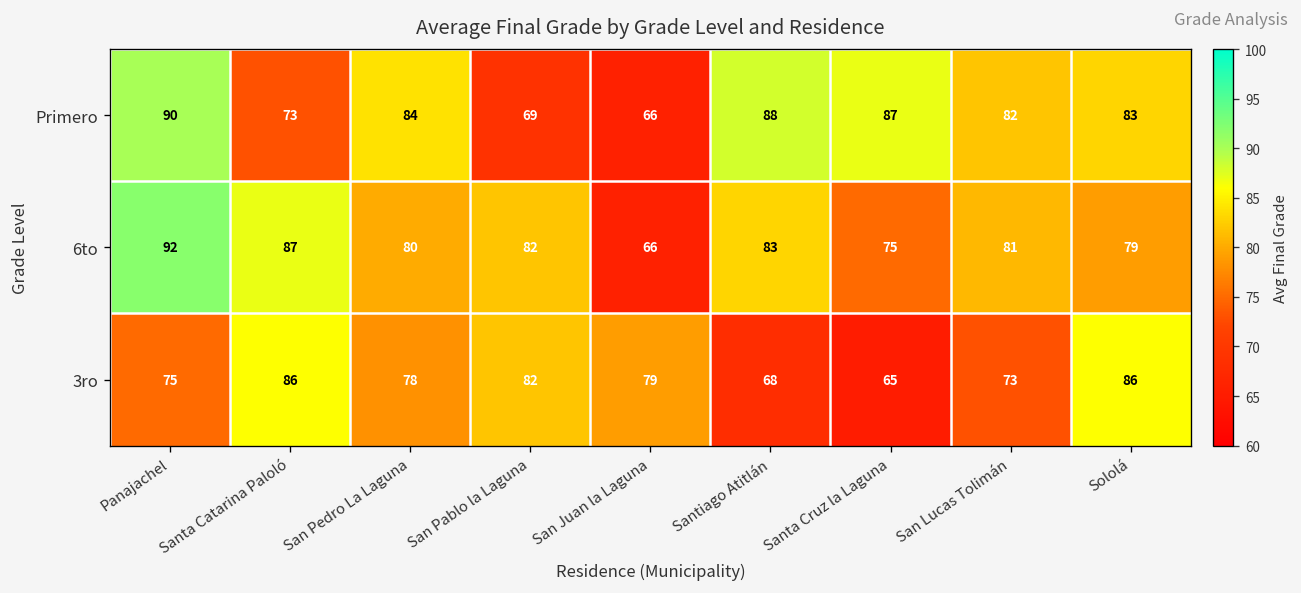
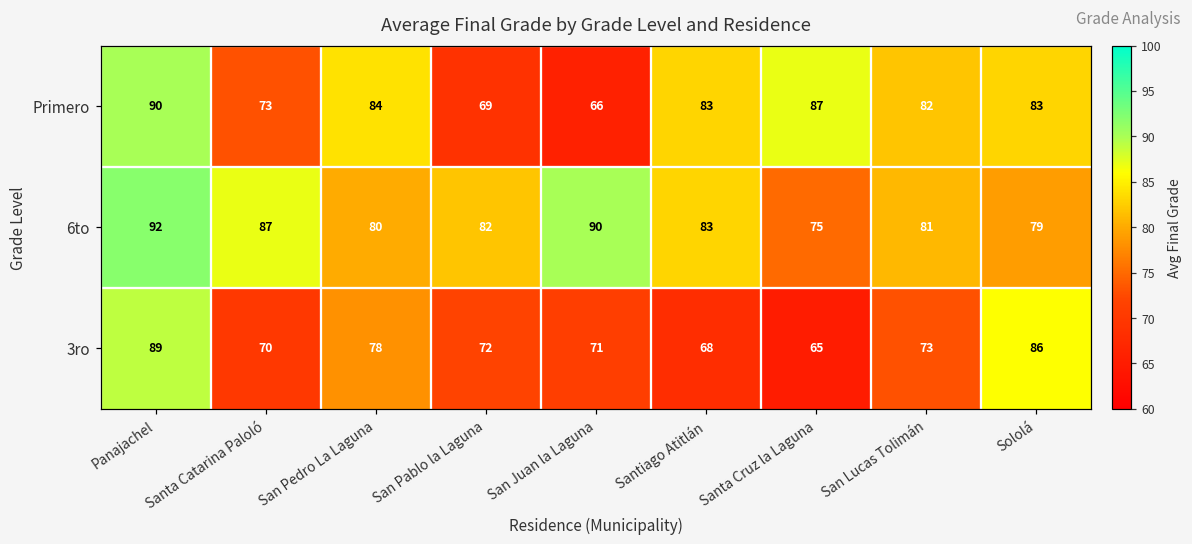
Primero, Santiago Atitlán: 88 -> 83
6to, San Juan la Laguna: 66 -> 90
3ro, Panajachel: 75 -> 89
3ro, Santa Catarina Paloló: 86 -> 70
3ro, San Pablo la Laguna: 82 -> 72
3ro, San Juan la Laguna: 79 -> 71
